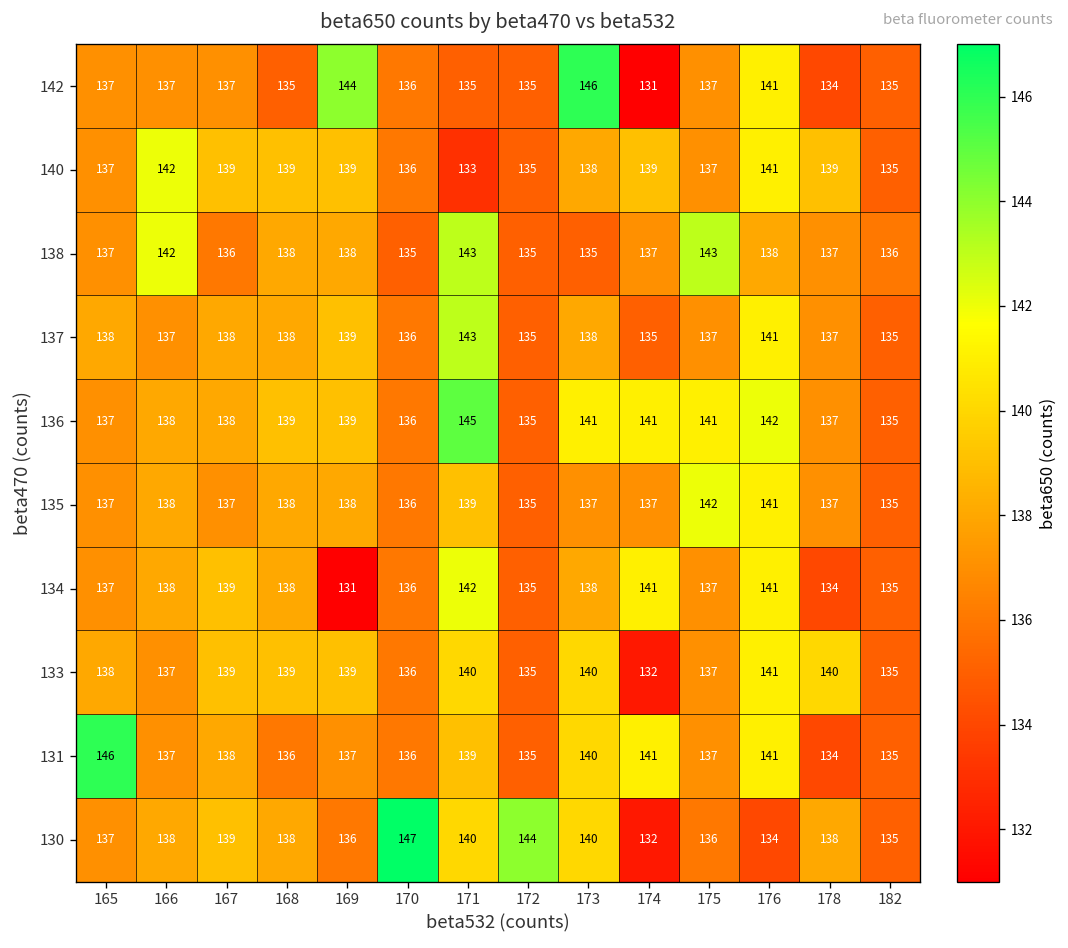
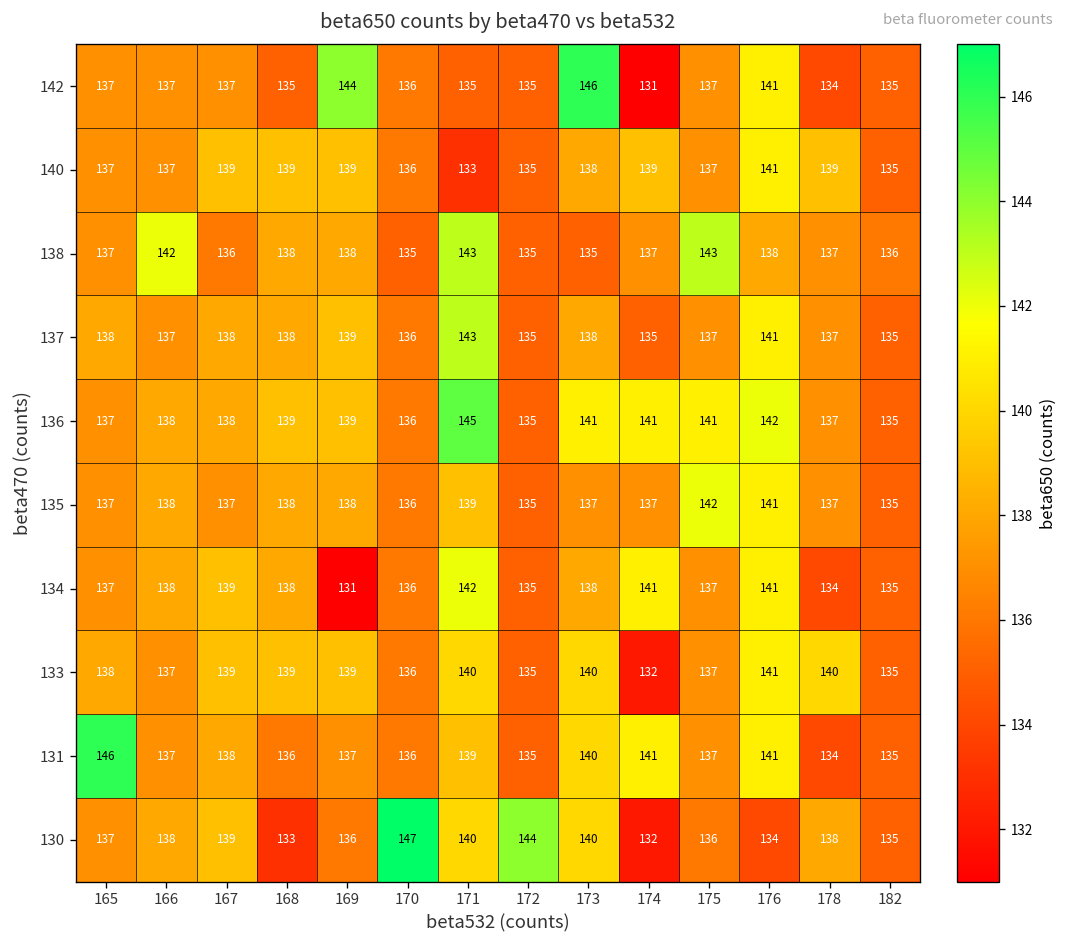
140, 166: 142 -> 137
130, 168: 138 -> 133
